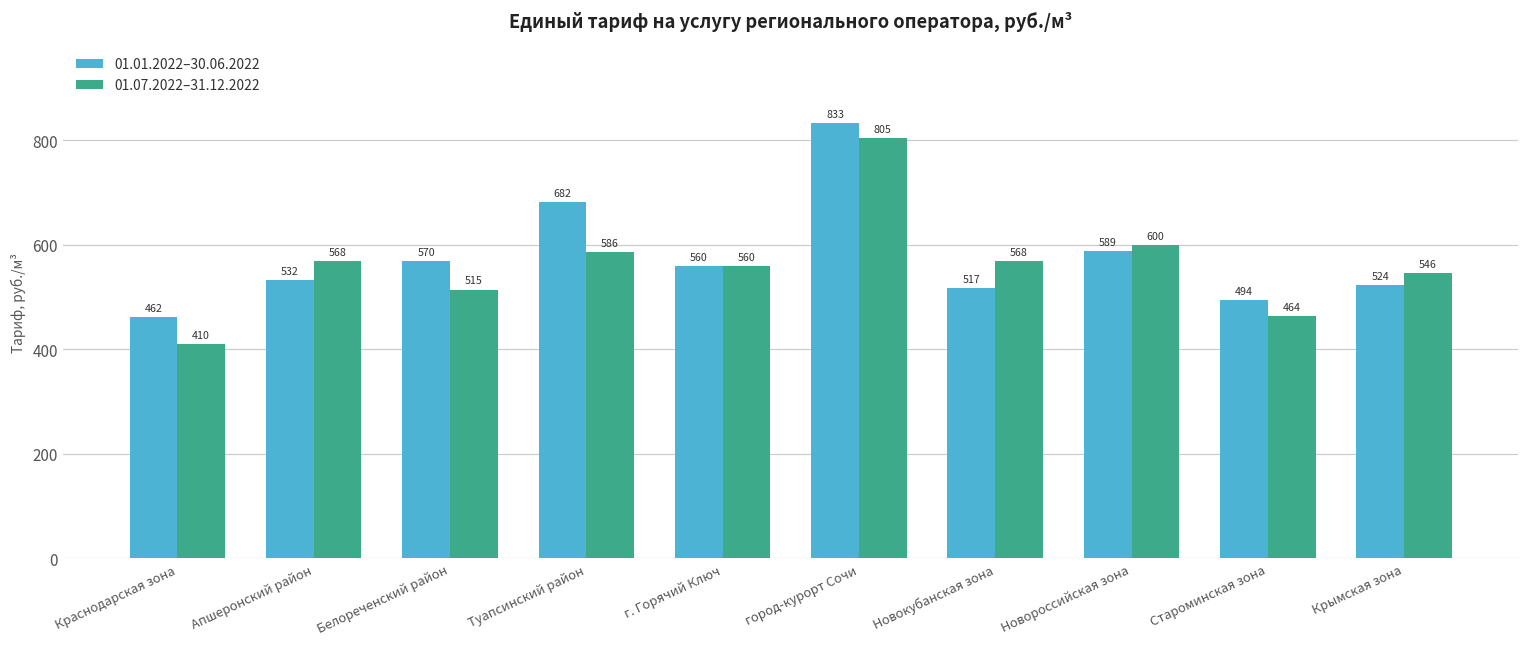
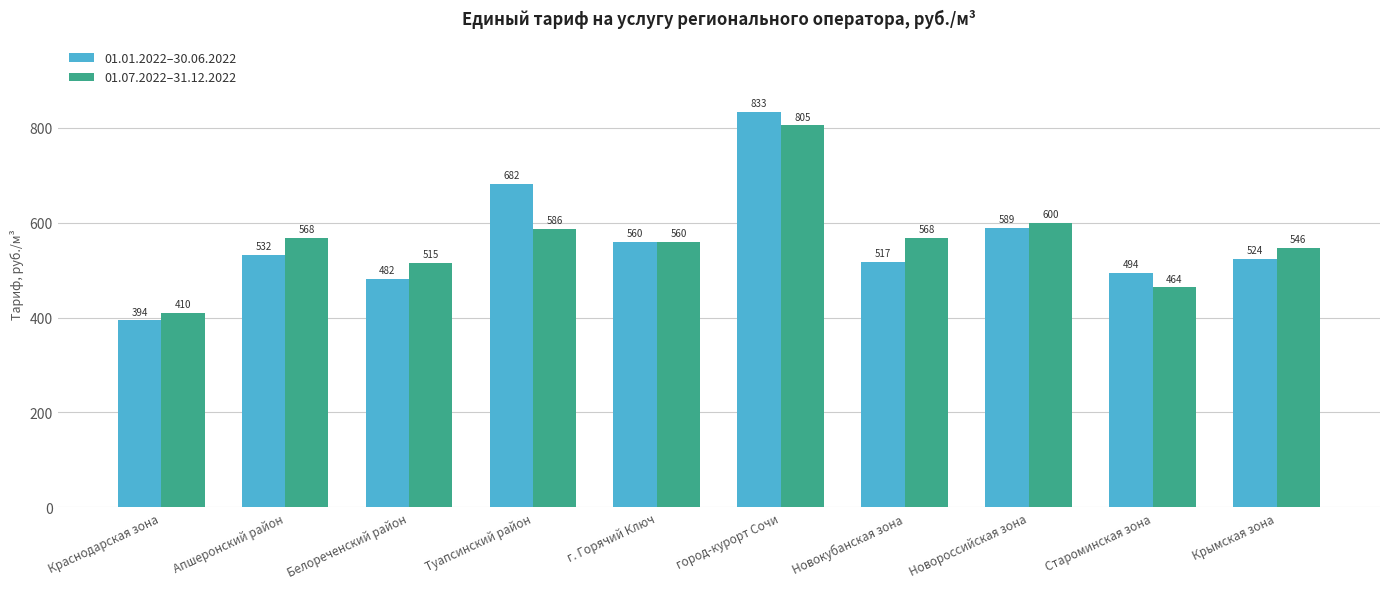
01.01.2022–30.06.2022, Краснодарская зона: 462 -> 394
01.01.2022–30.06.2022, Белореченский район: 570 -> 482
